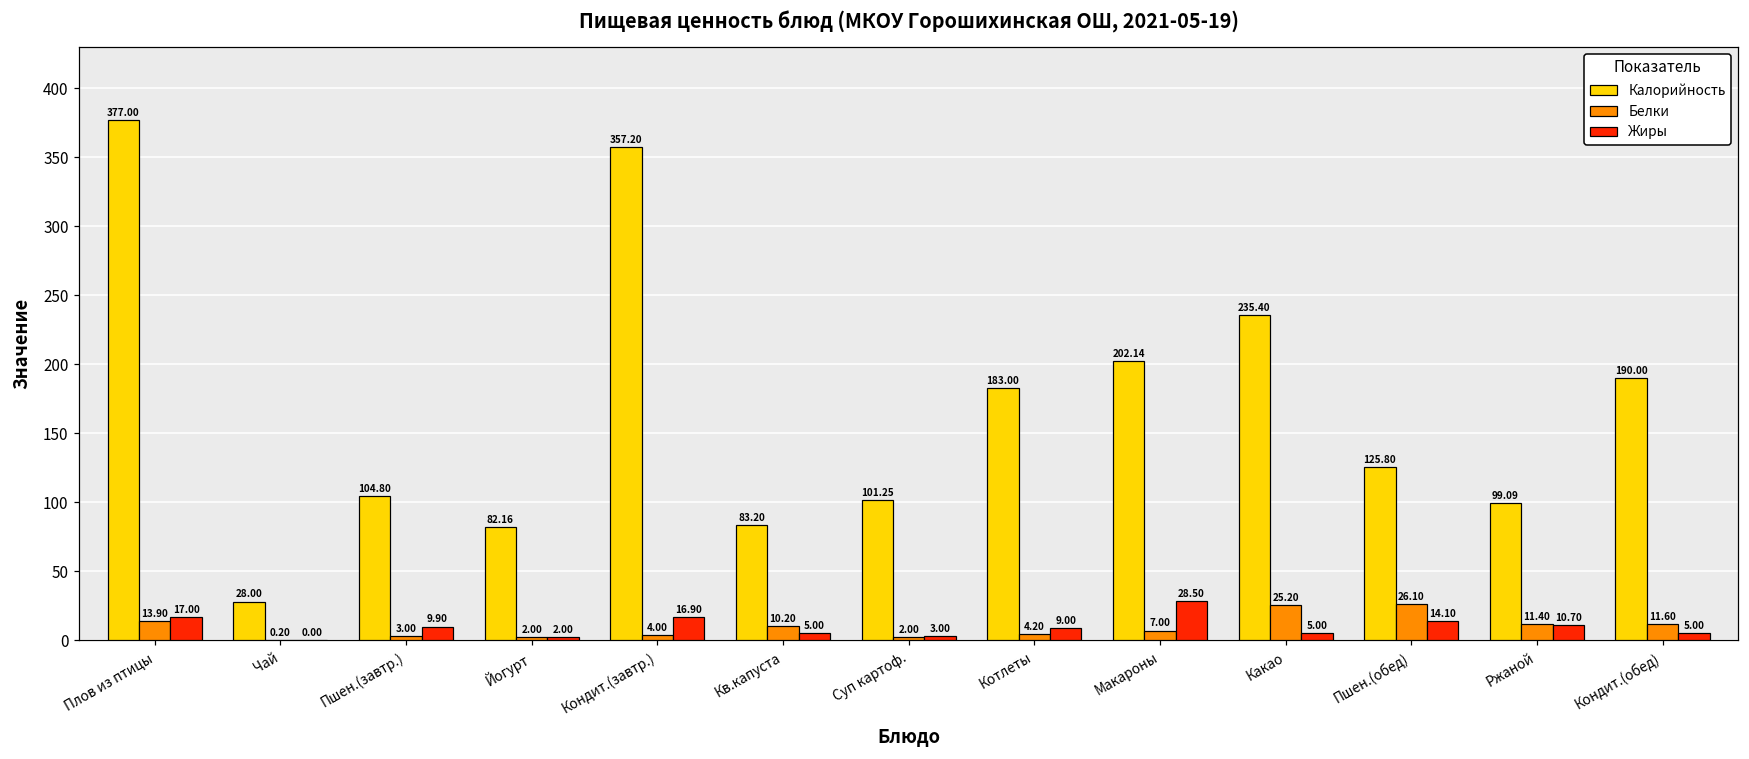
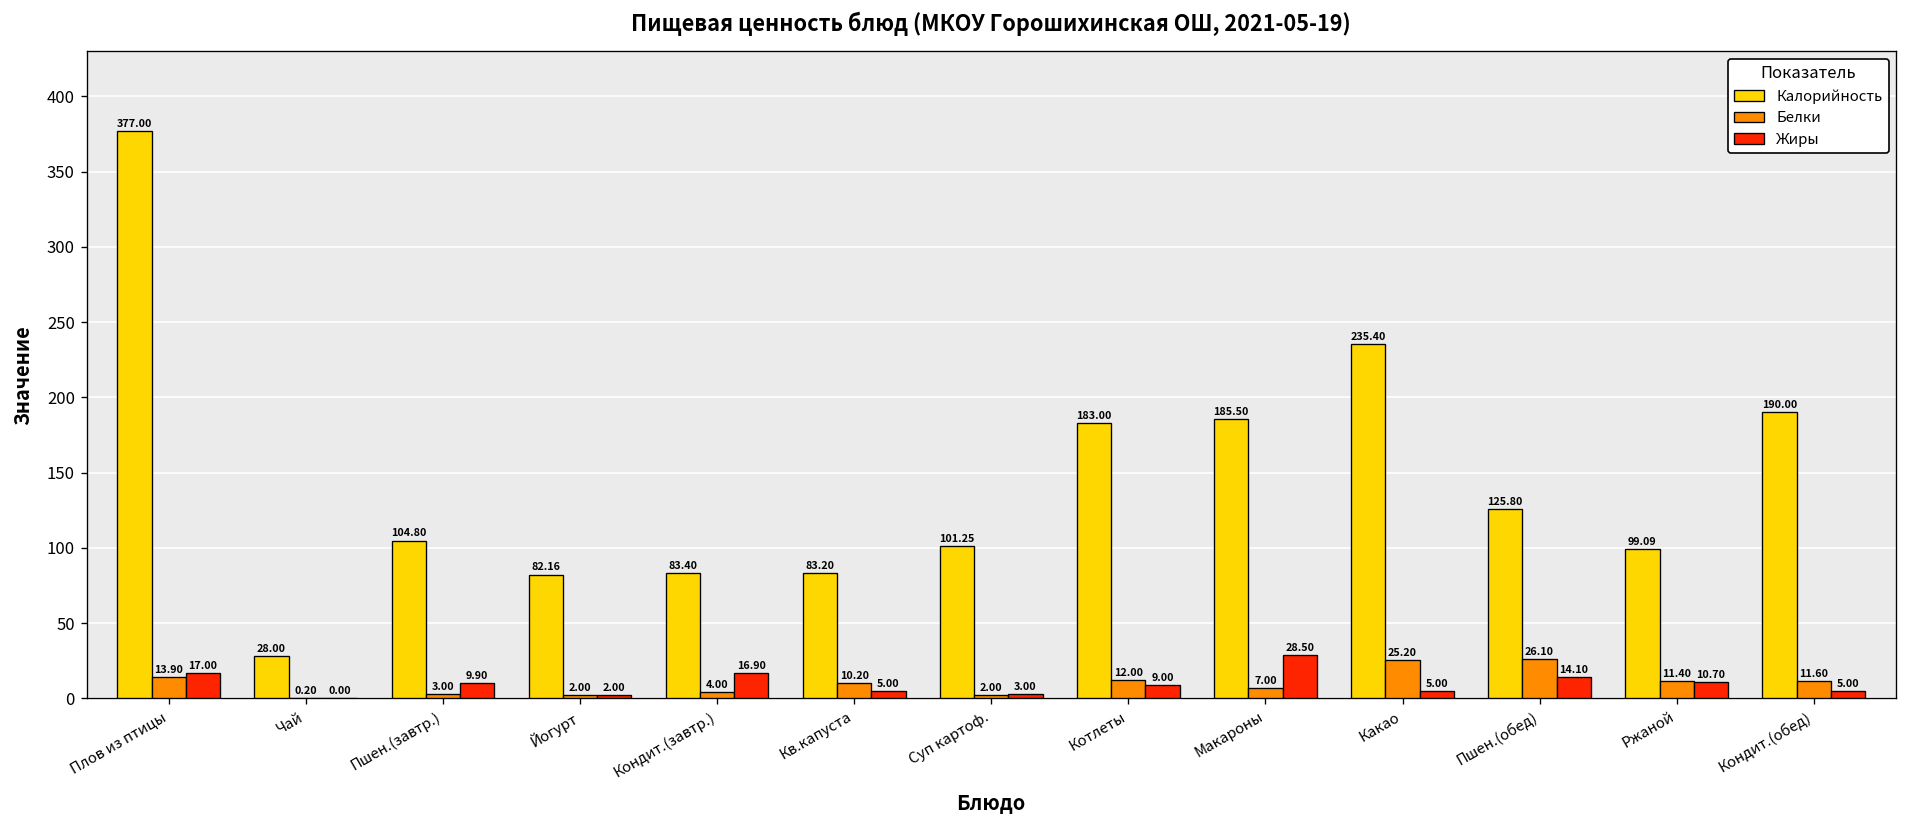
Калорийность, Кондит.(завтр.): 357.20 -> 83.40
Белки, Котлеты: 4.20 -> 12.00
Калорийность, Макароны: 202.14 -> 185.50
